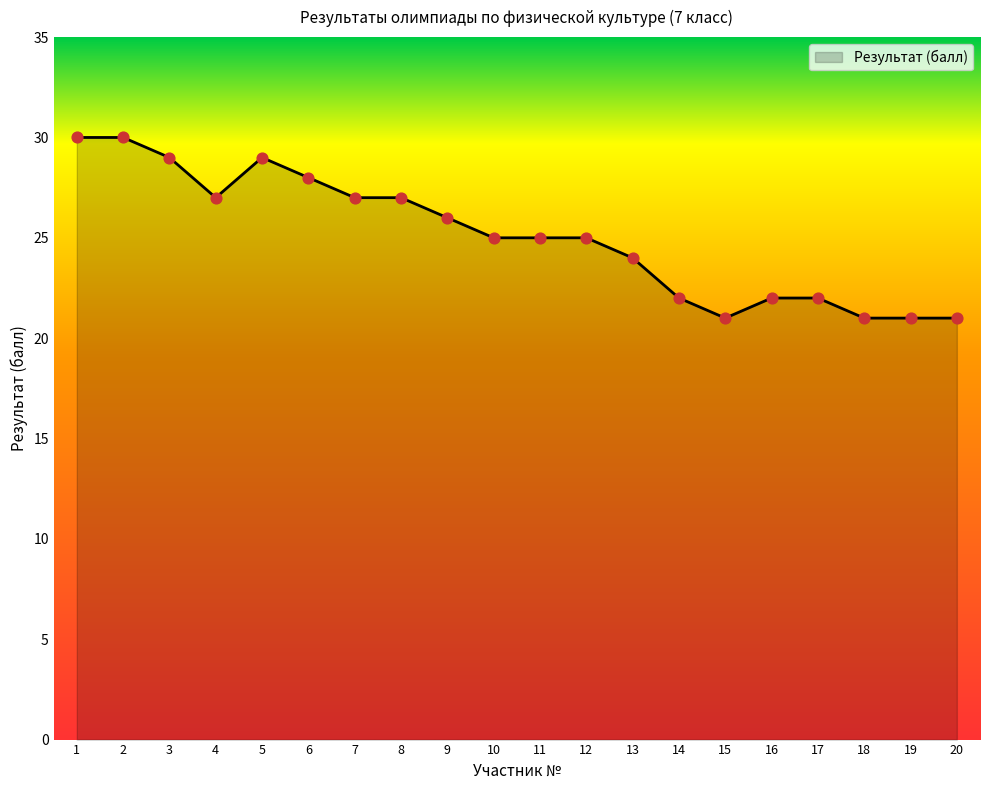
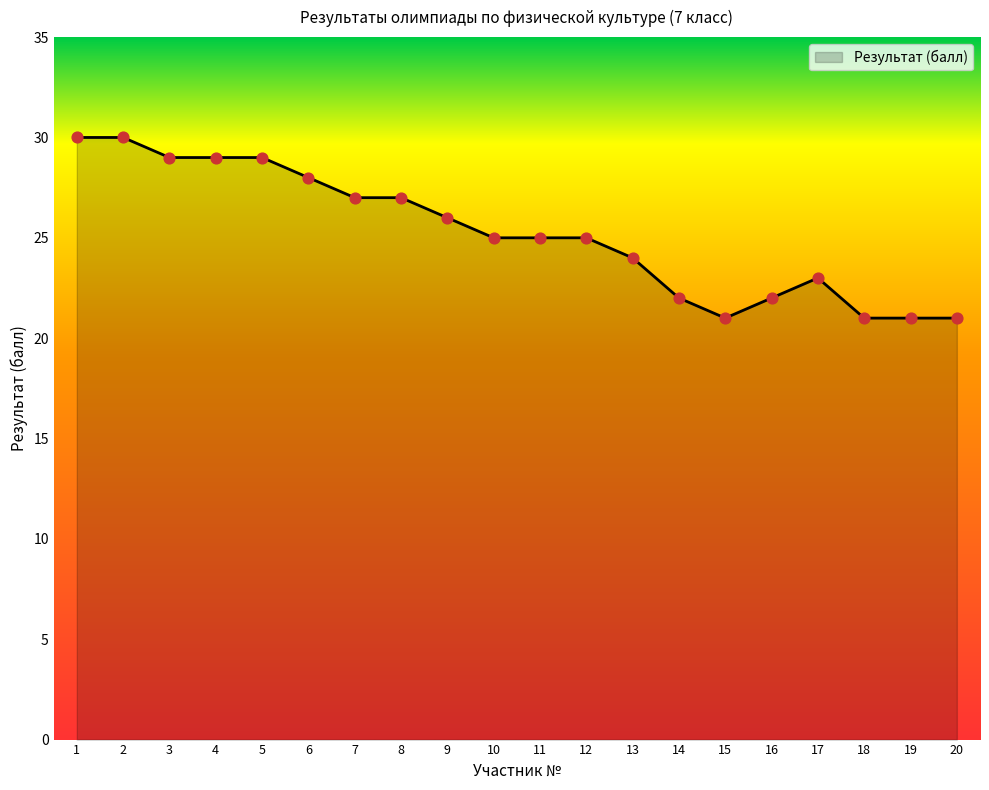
4: 27 -> 29
17: 22 -> 23
